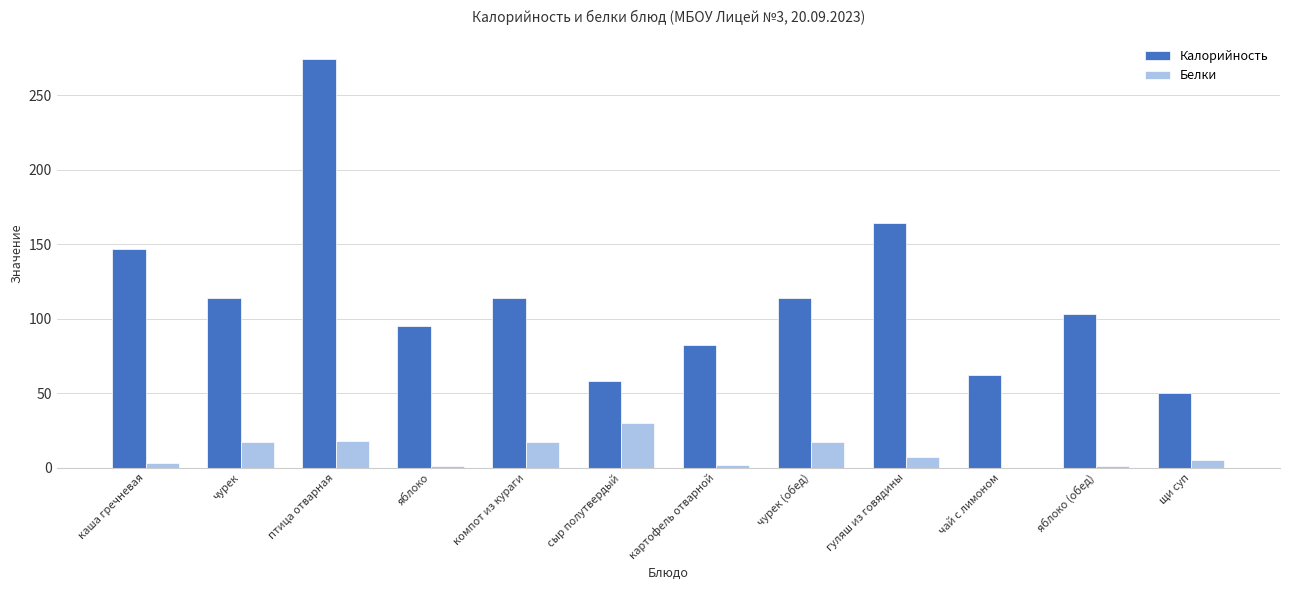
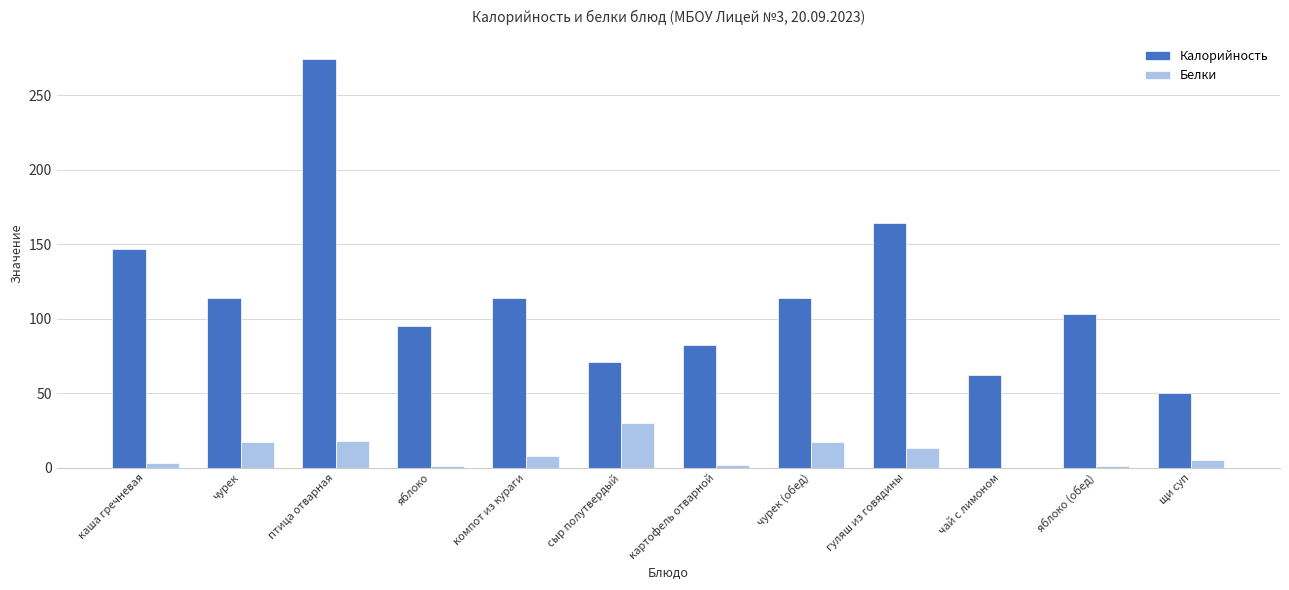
Белки, компот из кураги: 17 -> 8
Калорийность, сыр полутвердый: 58 -> 71
Белки, гуляш из говядины: 7 -> 13
